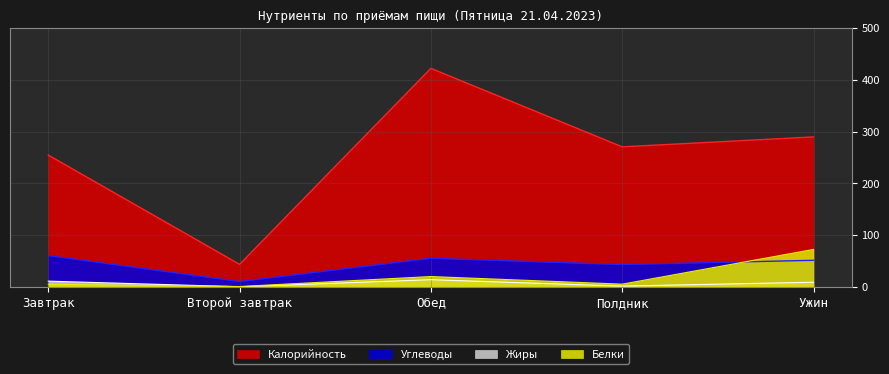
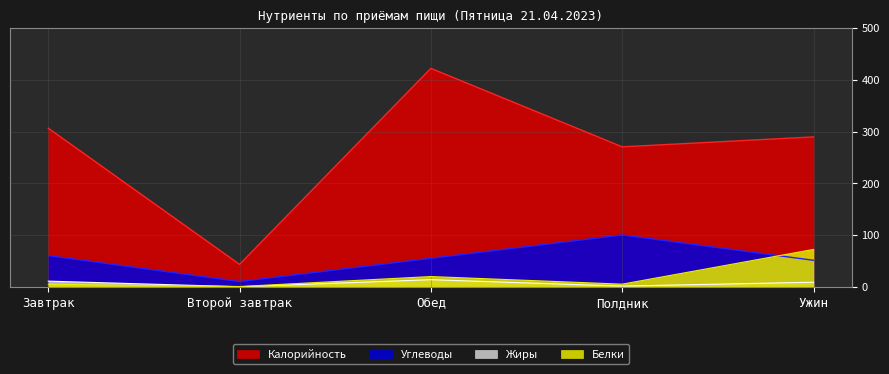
Калорийность, Завтрак: 250 -> 310
Углеводы, Полдник: 40 -> 100
